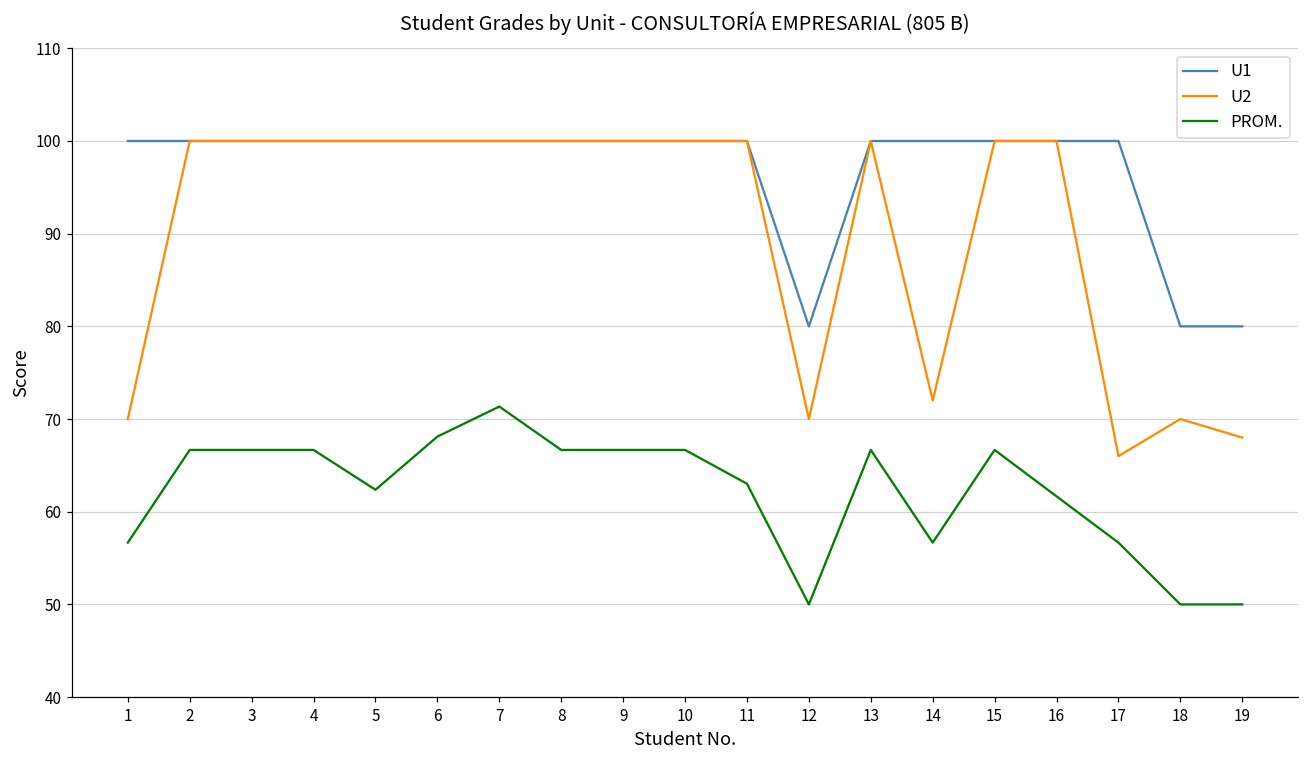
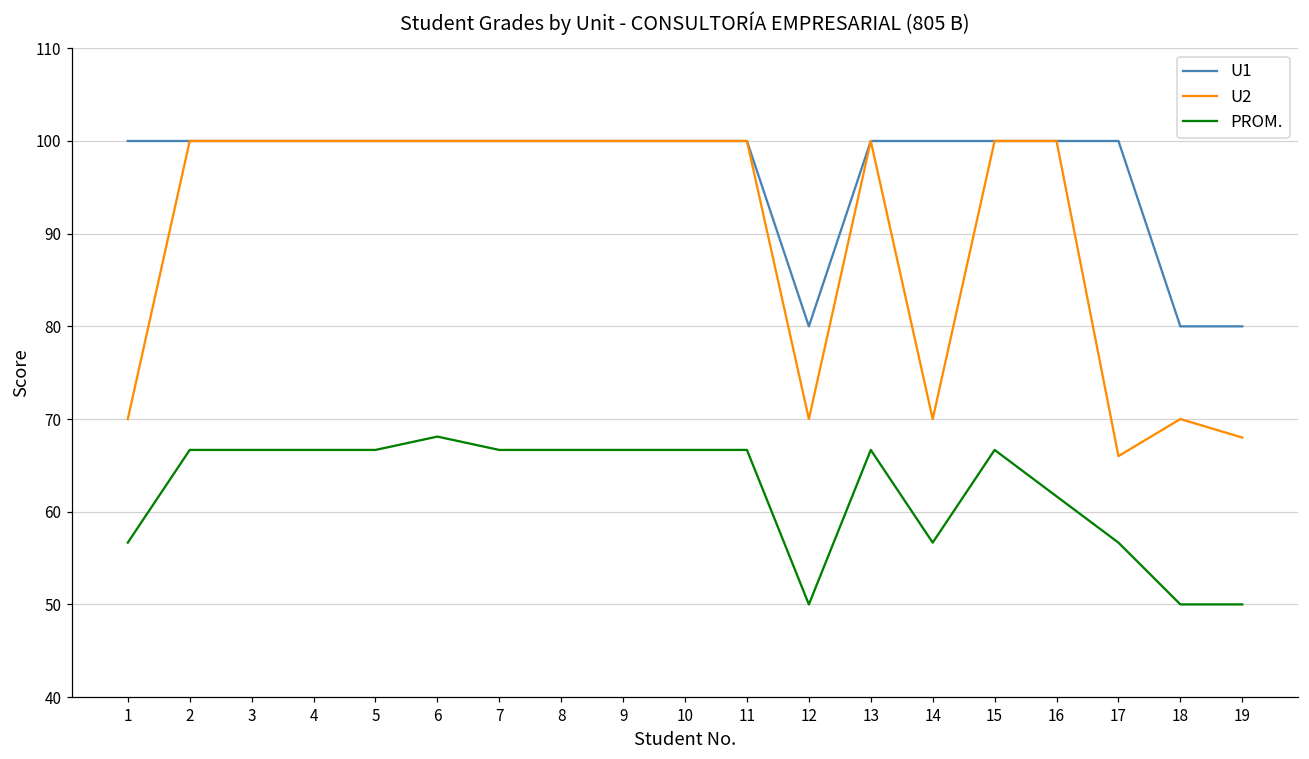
PROM., 5: 62 -> 67
PROM., 7: 71 -> 67
PROM., 11: 63 -> 67
U2, 14: 72 -> 70
